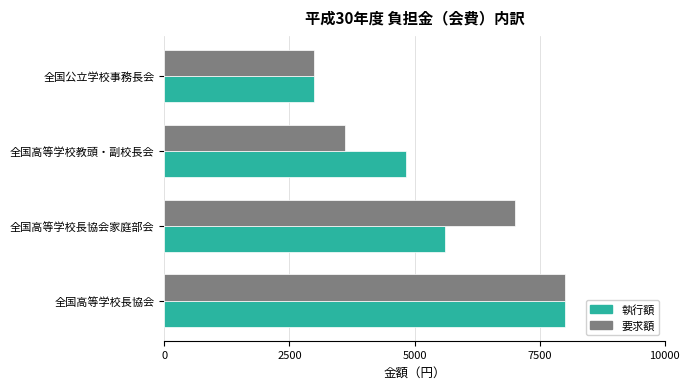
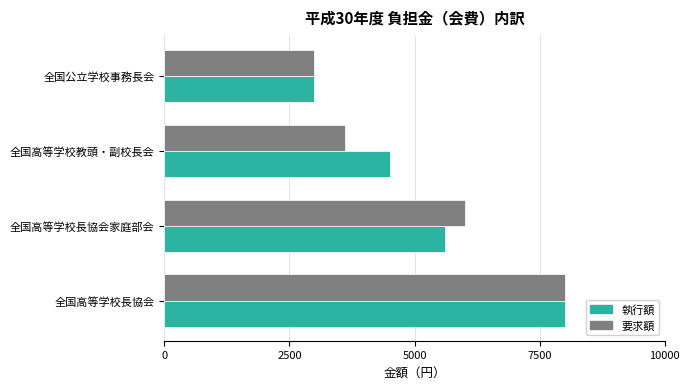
執行額, 全国高等学校教頭・副校長会: 4800 -> 4500
要求額, 全国高等学校長協会家庭部会: 7000 -> 6000
